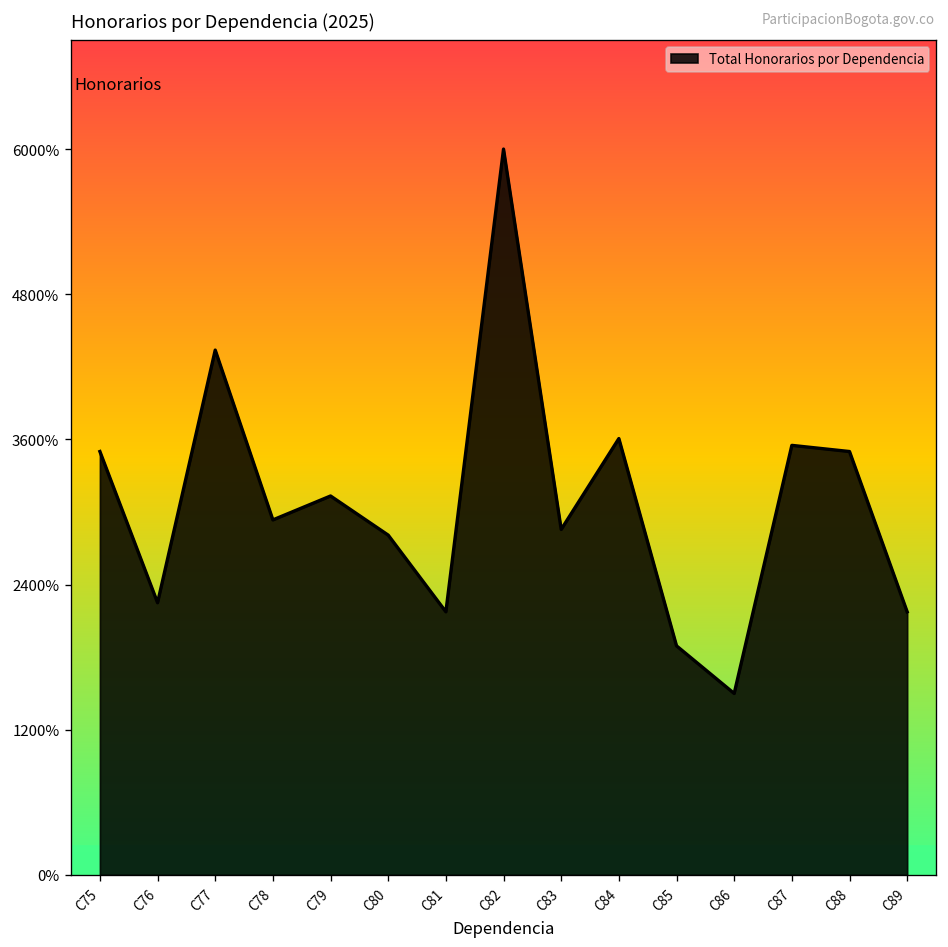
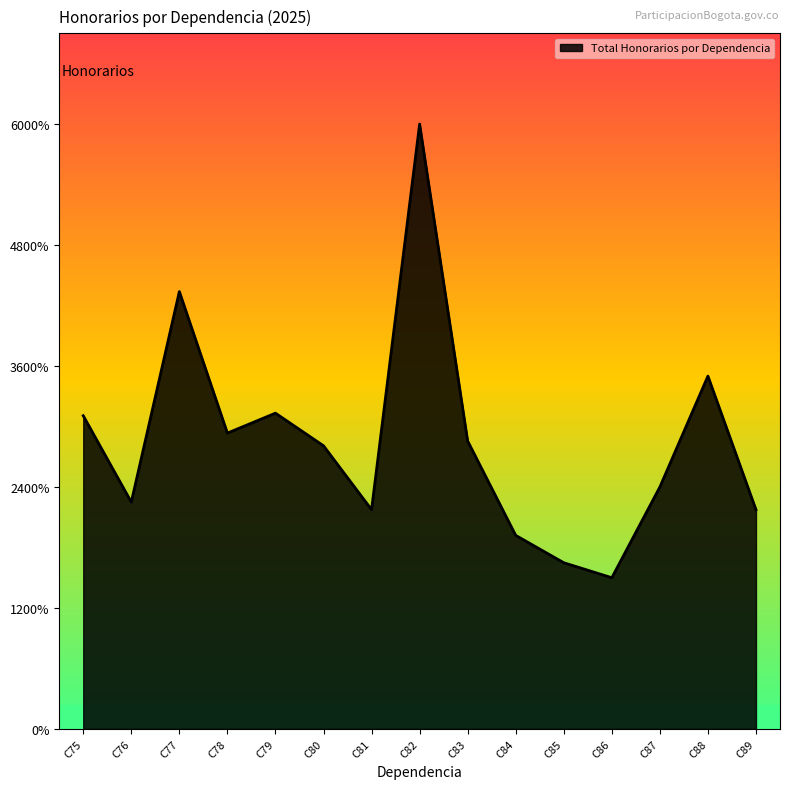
C75: 3500% -> 3110%
C84: 3610% -> 1920%
C85: 1890% -> 1650%
C87: 3550% -> 2400%
